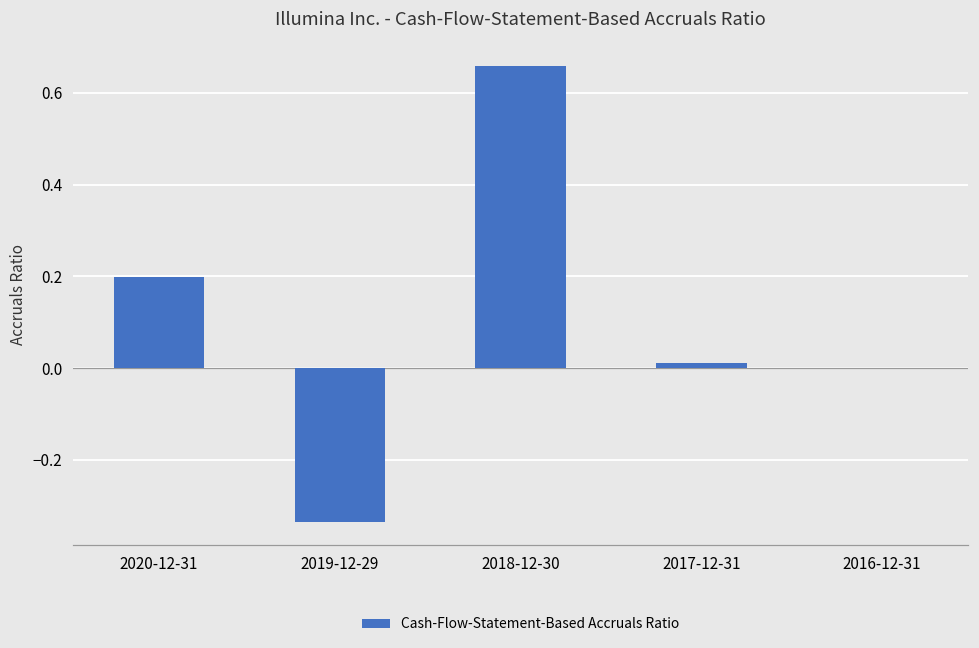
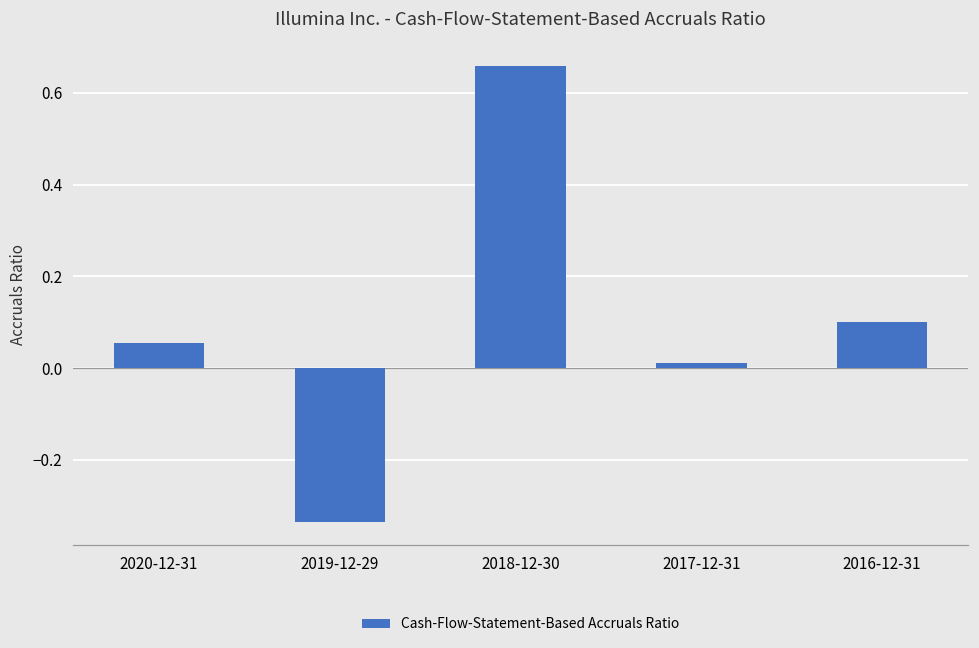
2020-12-31: 0.20 -> 0.05
2016-12-31: 0.0 -> 0.1
